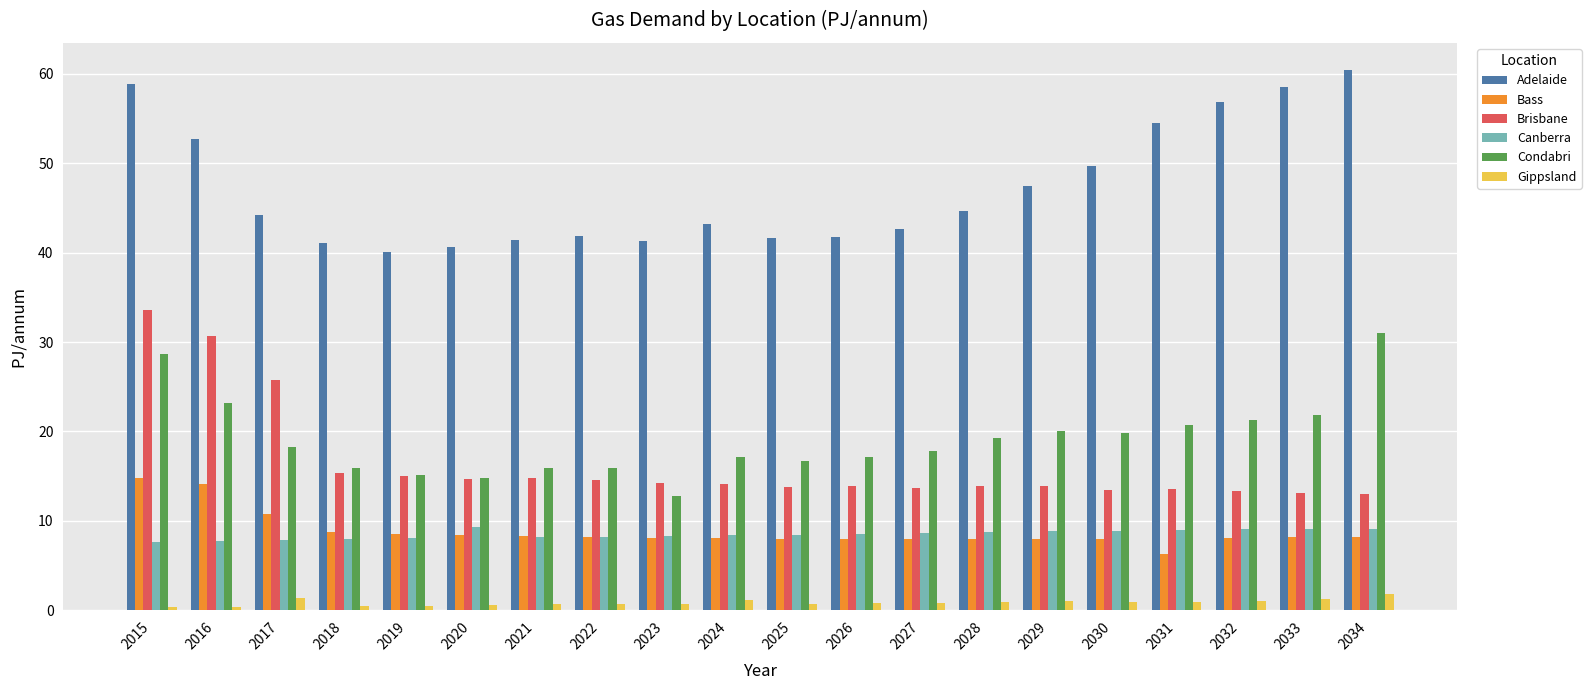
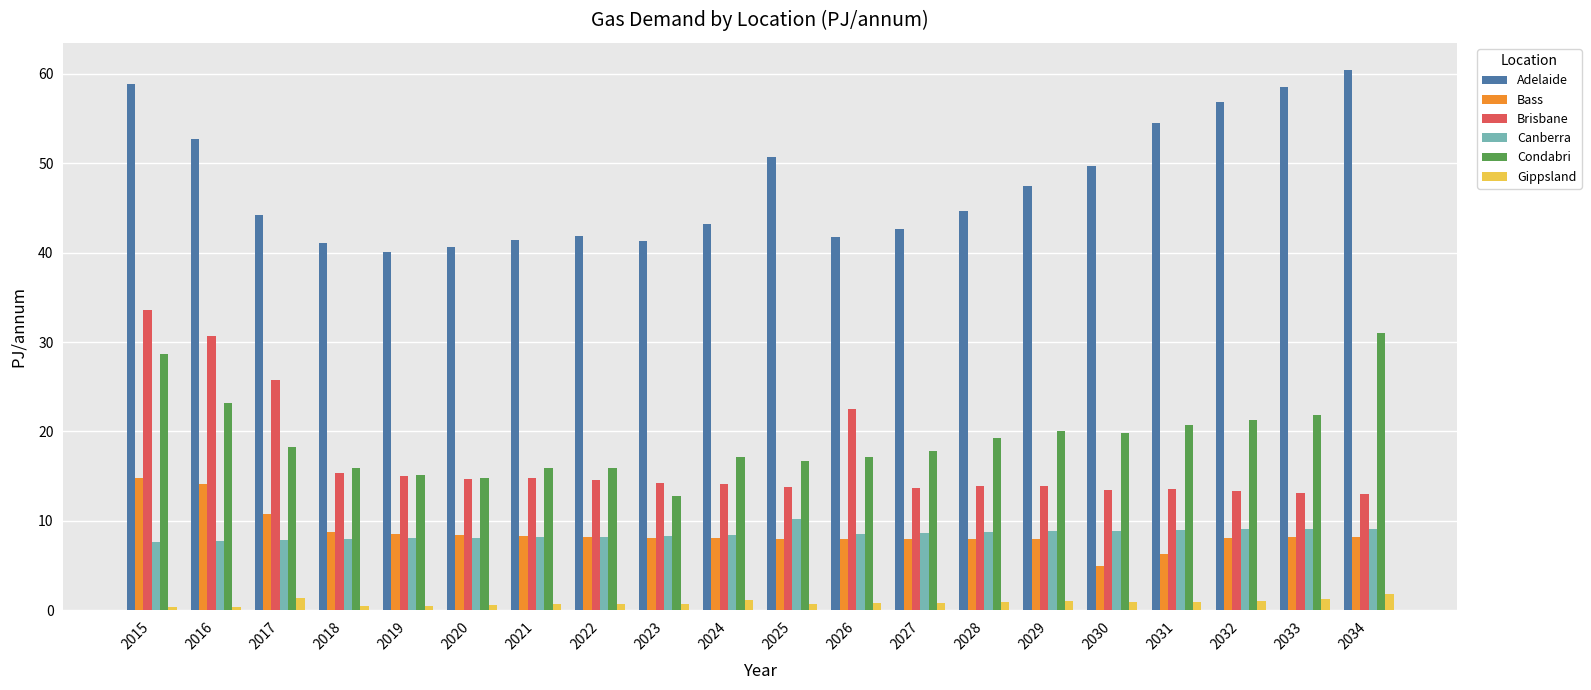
Canberra, 2020: 9 -> 8
Adelaide, 2025: 42 -> 51
Canberra, 2025: 8 -> 10
Brisbane, 2026: 14 -> 22
Bass, 2030: 8 -> 5
